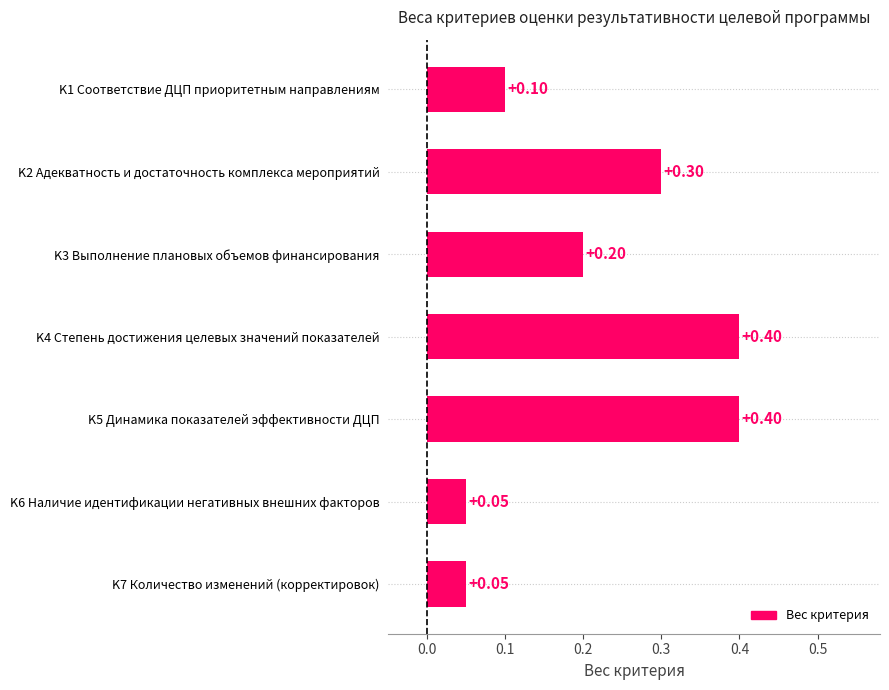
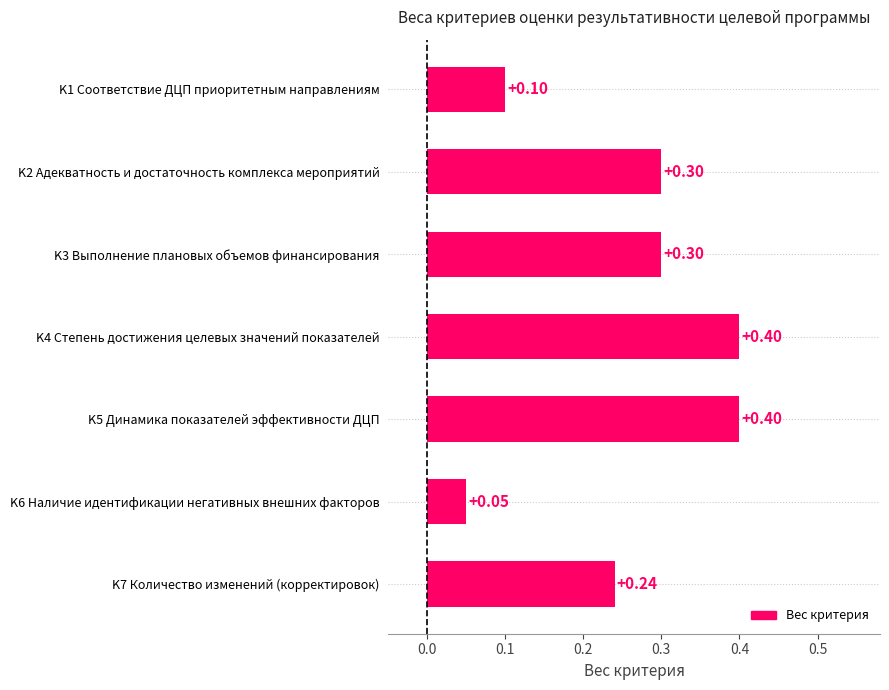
K3 Выполнение плановых объемов финансирования: +0.20 -> +0.30
K7 Количество изменений (корректировок): +0.05 -> +0.24
